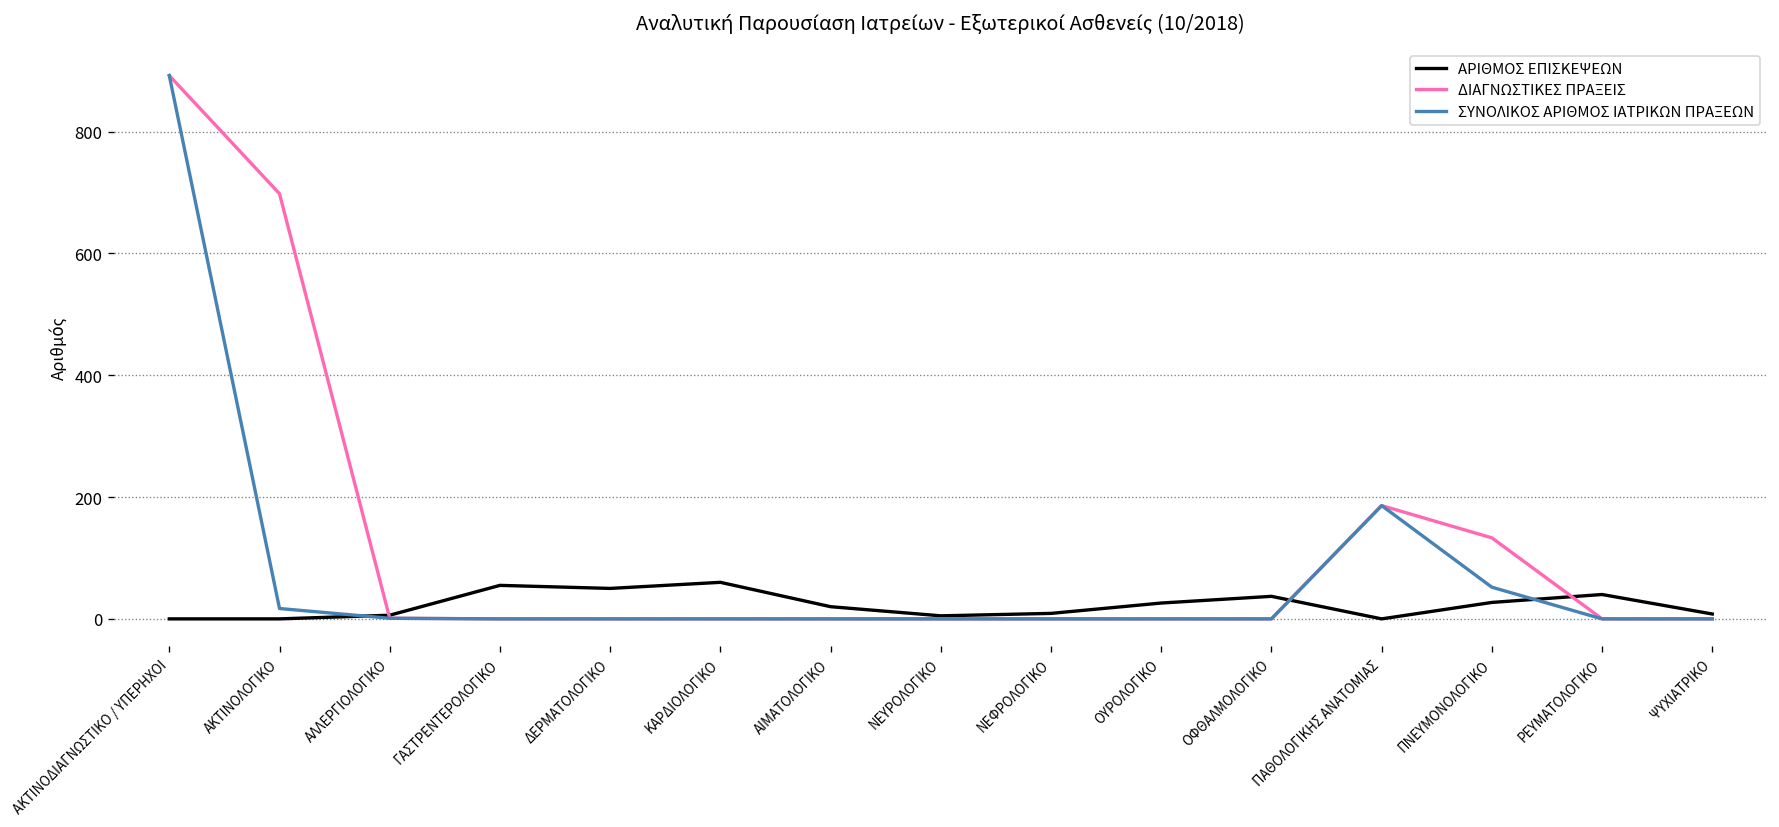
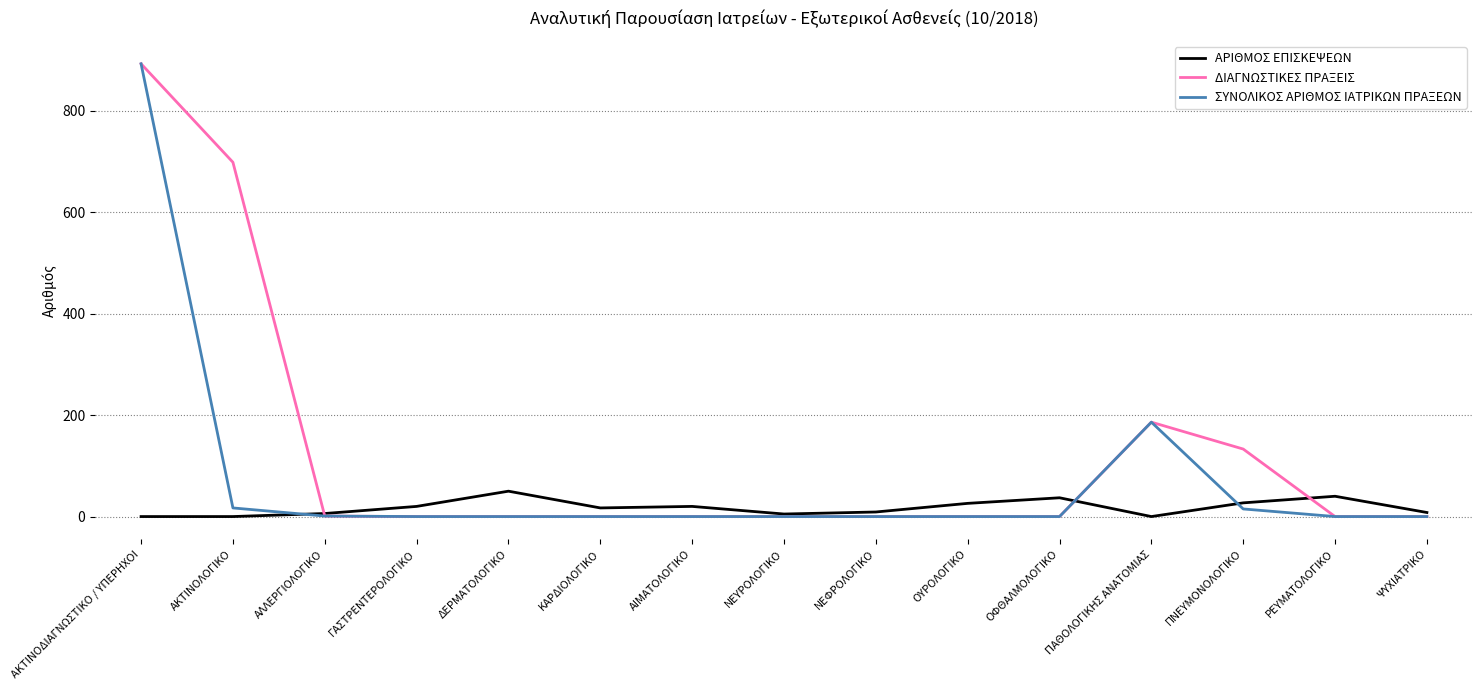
ΑΡΙΘΜΟΣ ΕΠΙΣΚΕΨΕΩΝ, ΓΑΣΤΡΕΝΤΕΡΟΛΟΓΙΚΟ: 60 -> 20
ΑΡΙΘΜΟΣ ΕΠΙΣΚΕΨΕΩΝ, ΚΑΡΔΙΟΛΟΓΙΚΟ: 60 -> 20
ΣΥΝΟΛΙΚΟΣ ΑΡΙΘΜΟΣ ΙΑΤΡΙΚΩΝ ΠΡΑΞΕΩΝ, ΠΝΕΥΜΟΝΟΛΟΓΙΚΟ: 50 -> 20
